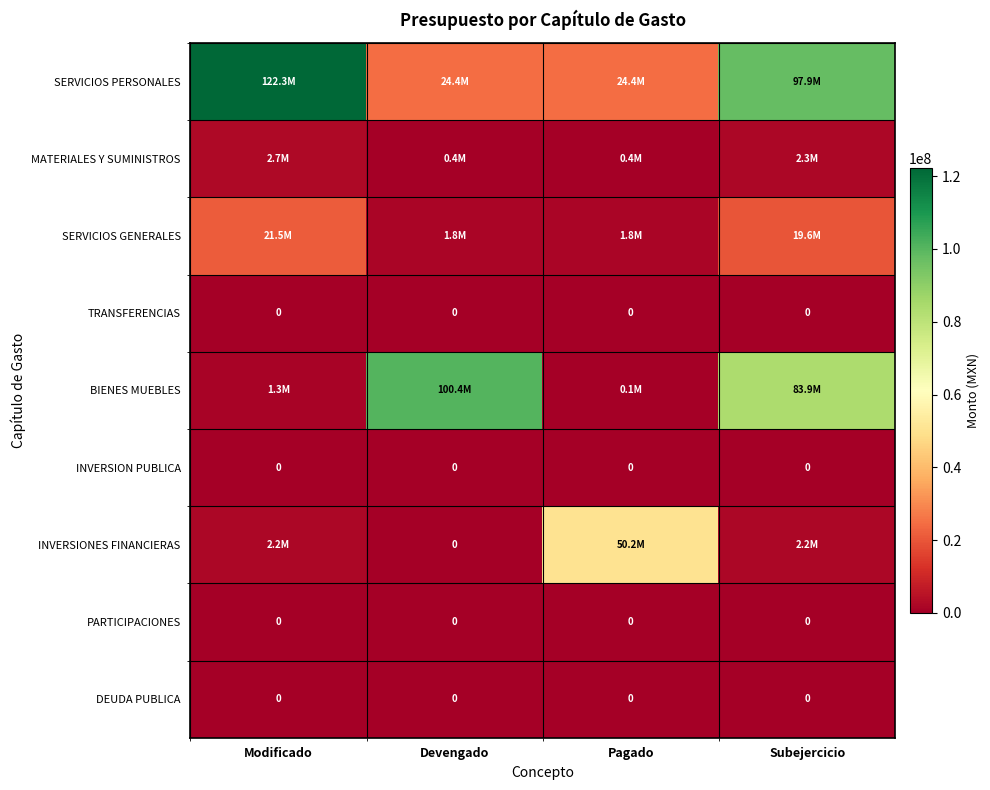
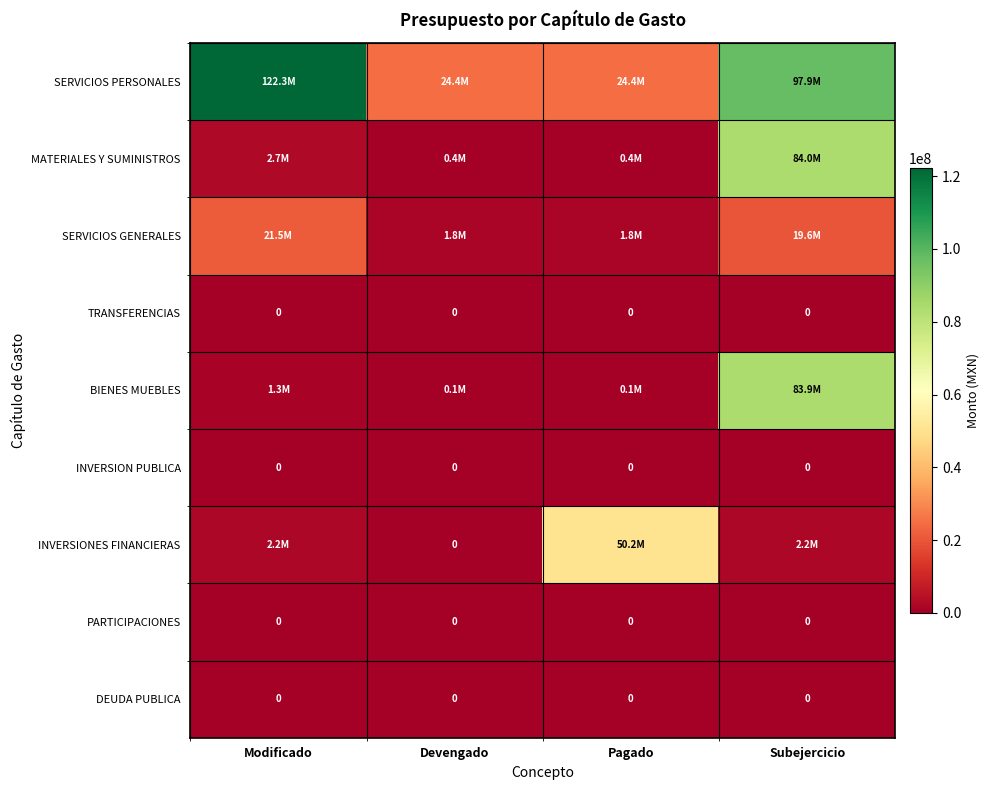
MATERIALES Y SUMINISTROS, Subejercicio: 2.3M -> 84.0M
BIENES MUEBLES, Devengado: 100.4M -> 0.1M
